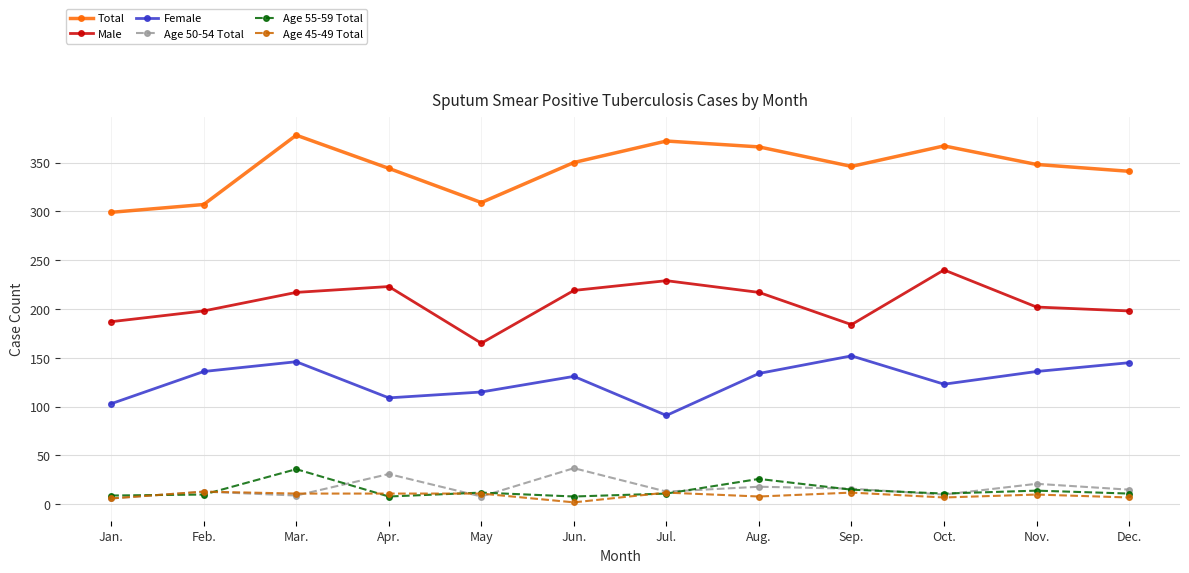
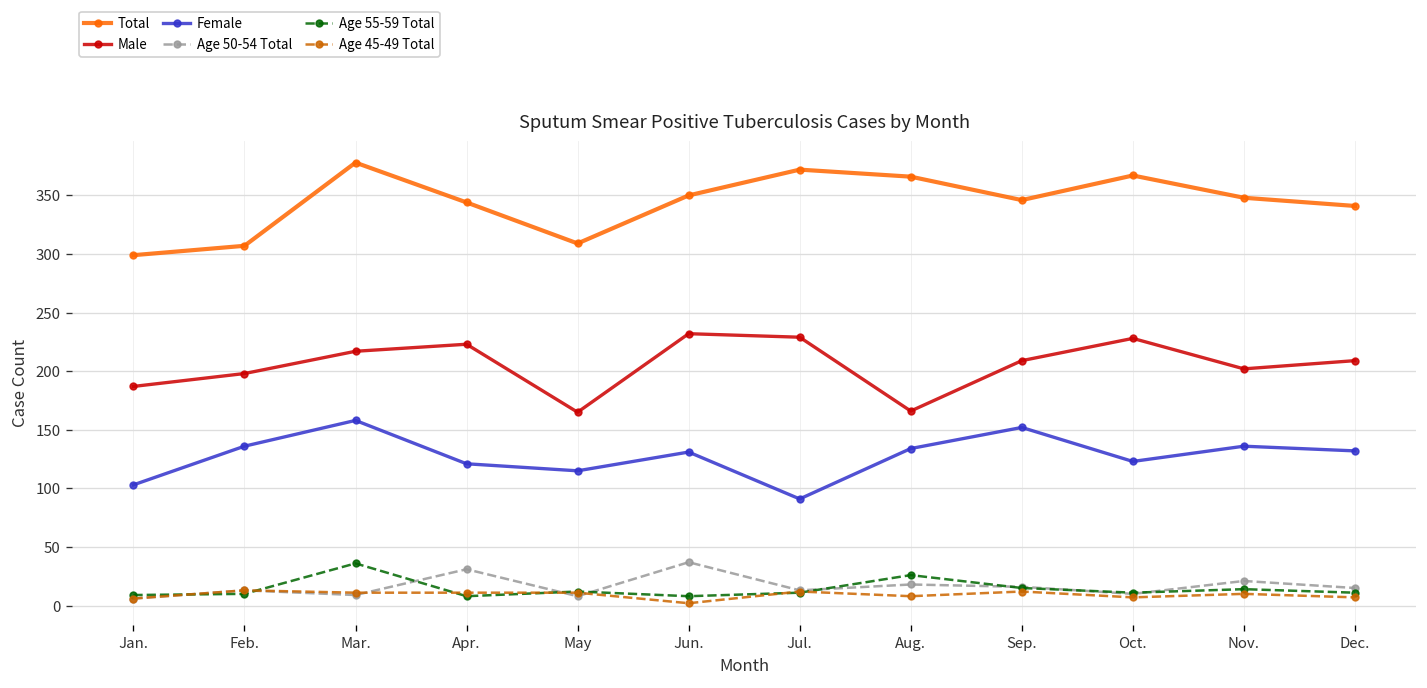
Female, Mar.: 150 -> 160
Female, Apr.: 110 -> 120
Male, Jun.: 220 -> 230
Male, Aug.: 220 -> 170
Male, Sep.: 180 -> 210
Male, Oct.: 240 -> 230
Male, Dec.: 200 -> 210
Female, Dec.: 150 -> 130
